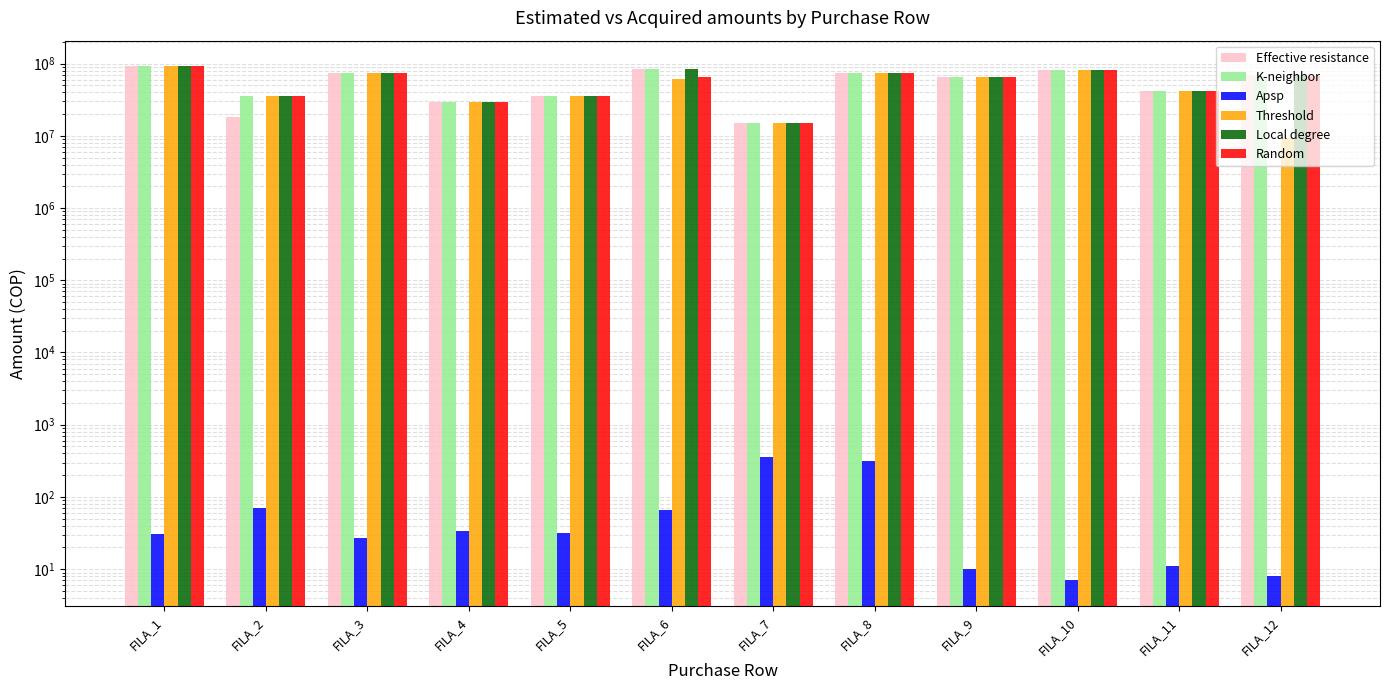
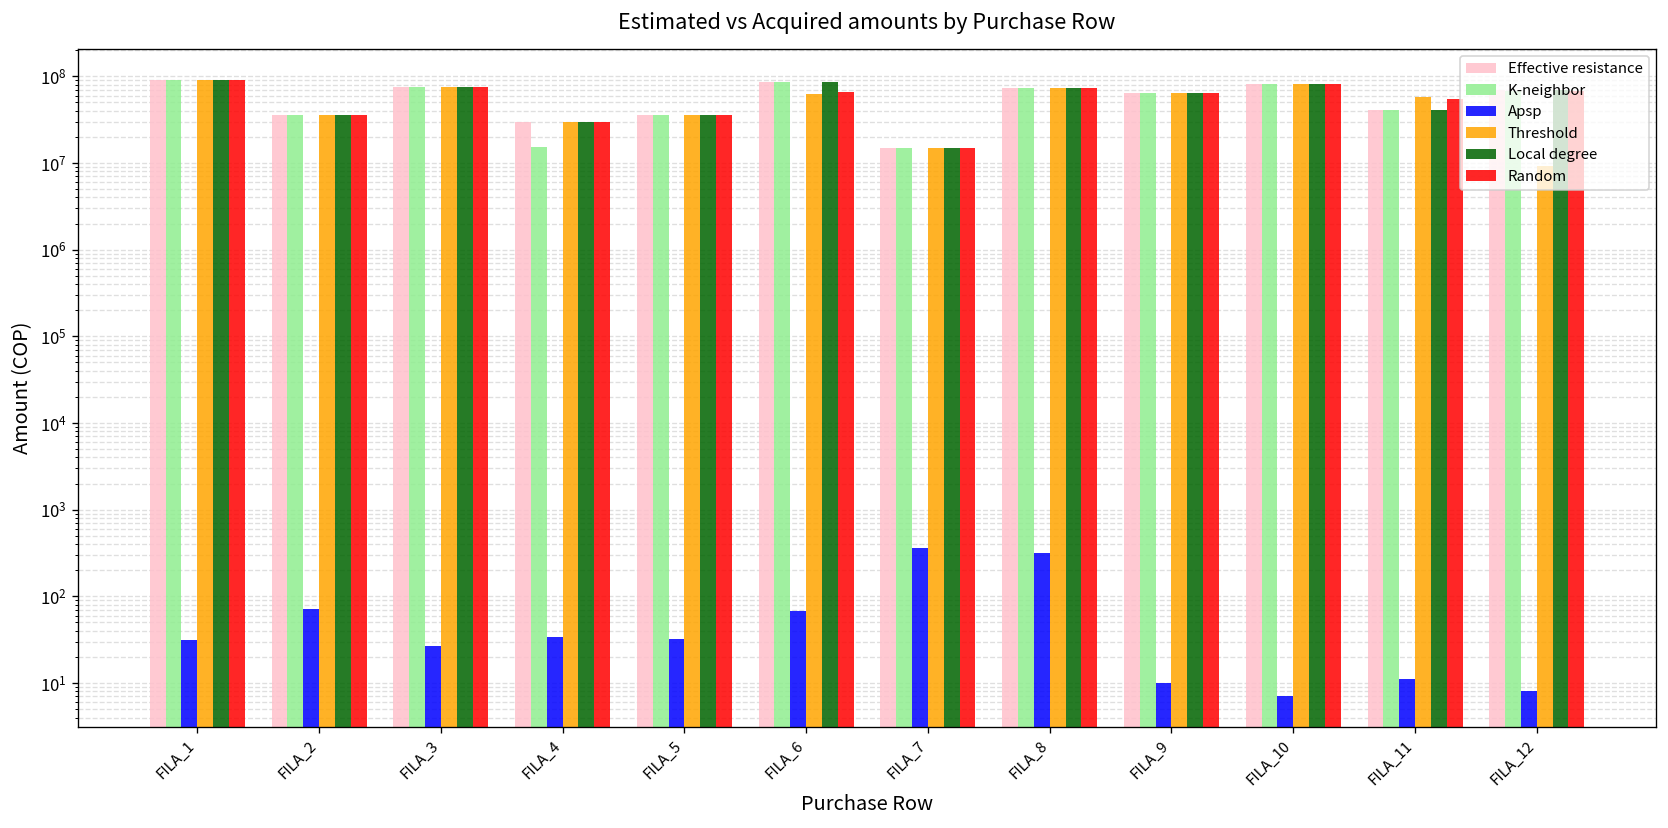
Effective resistance, FILA_2: 18000000 -> 40000000
K-neighbor, FILA_4: 30000000 -> 15000000
Threshold, FILA_11: 40000000 -> 60000000
Random, FILA_11: 40000000 -> 60000000
